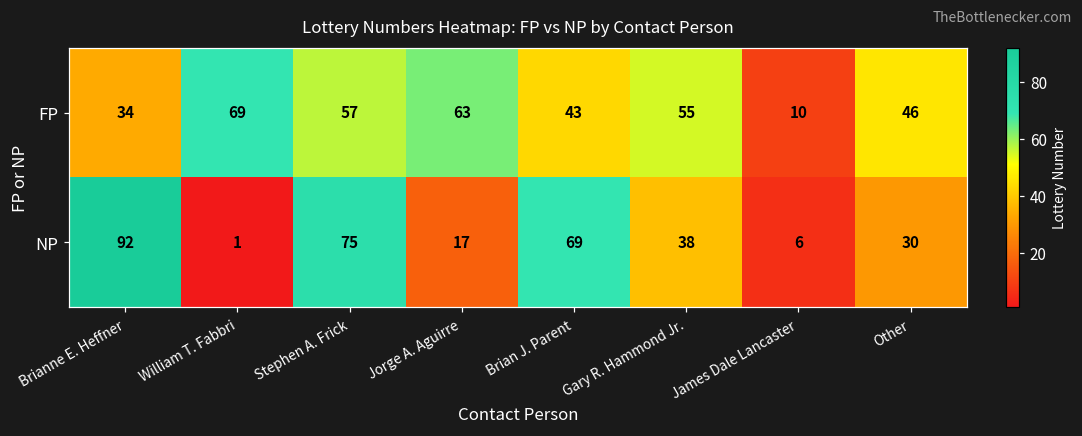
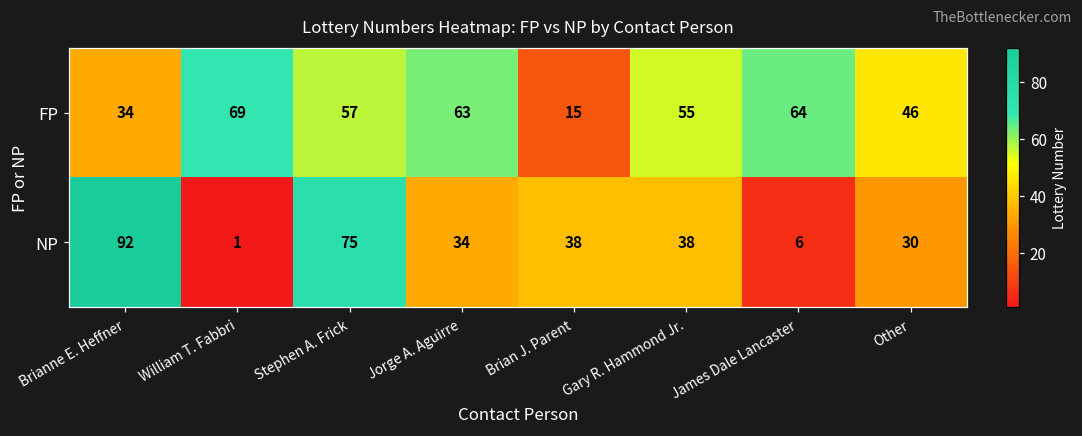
FP, Brian J. Parent: 43 -> 15
FP, James Dale Lancaster: 10 -> 64
NP, Jorge A. Aguirre: 17 -> 34
NP, Brian J. Parent: 69 -> 38
